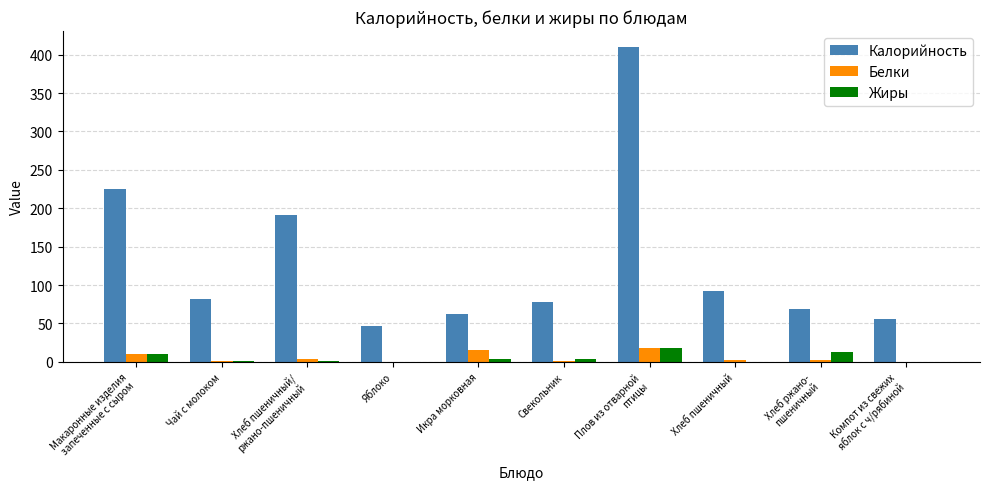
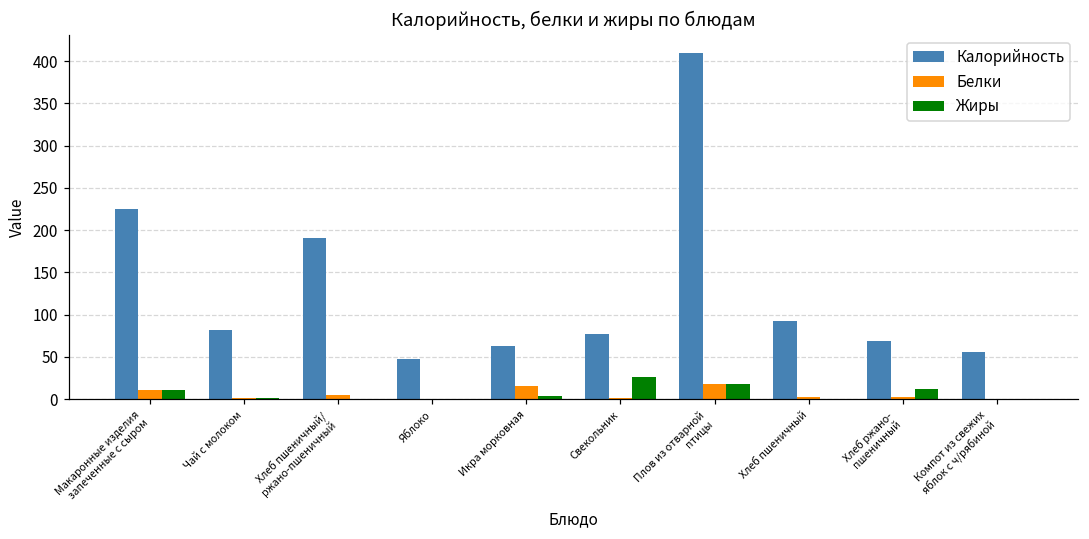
Жиры, Свекольник: 0 -> 30
